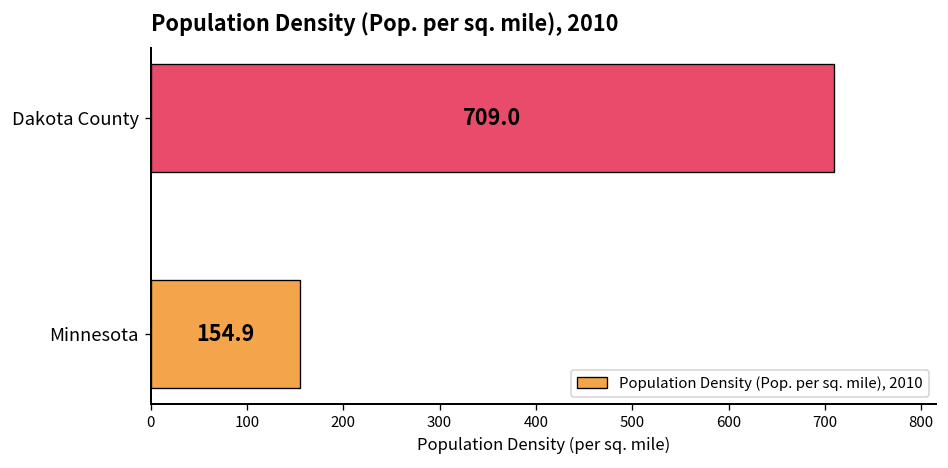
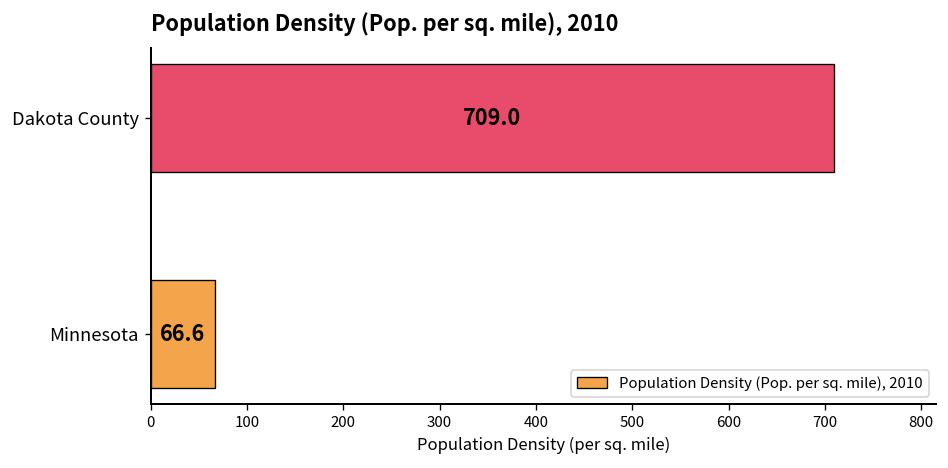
Minnesota: 154.9 -> 66.6
